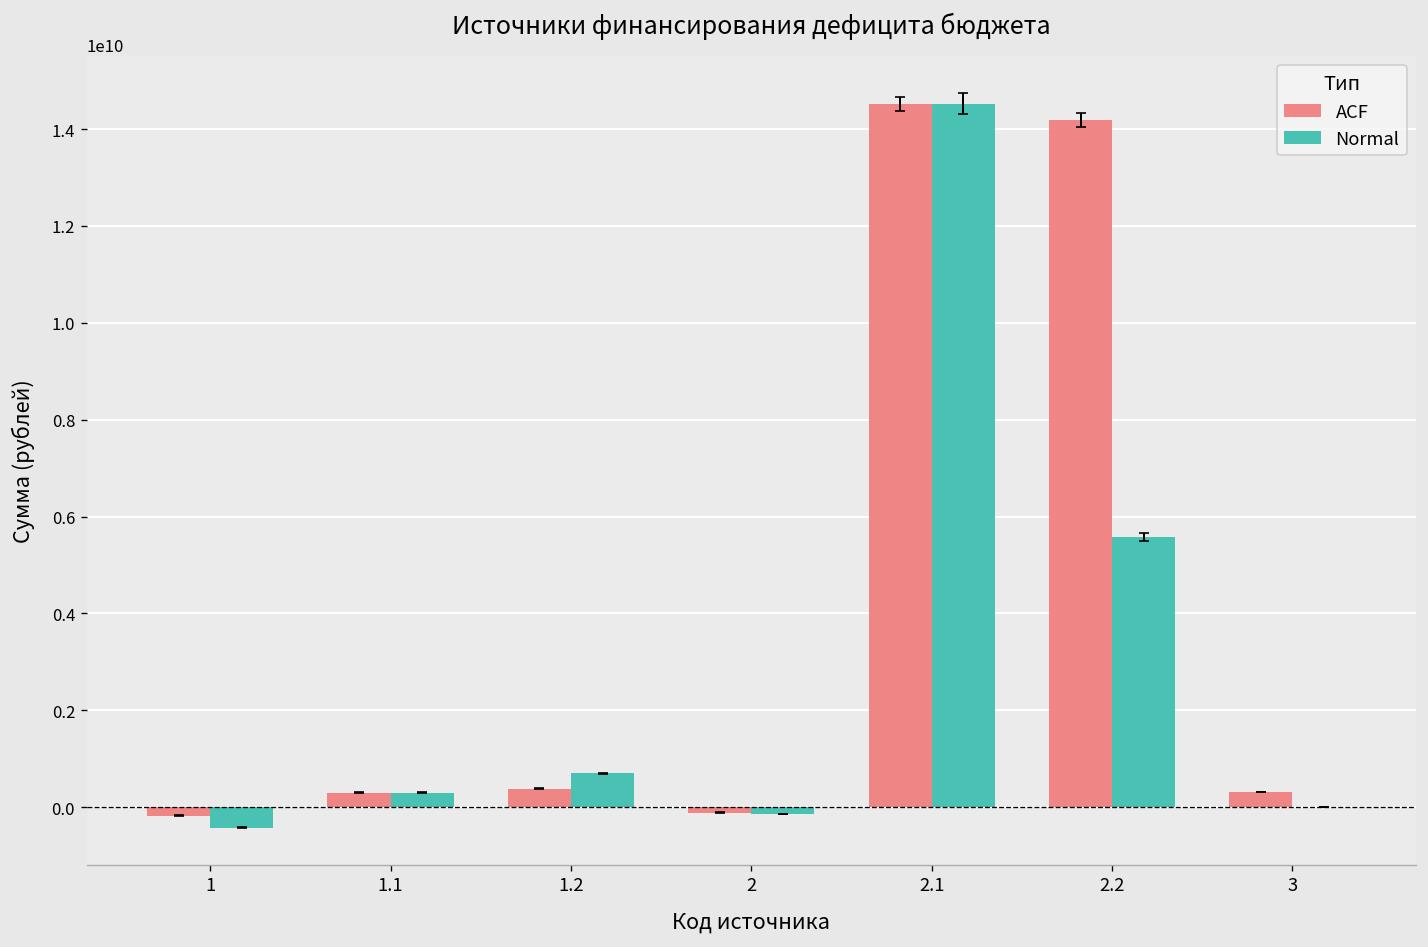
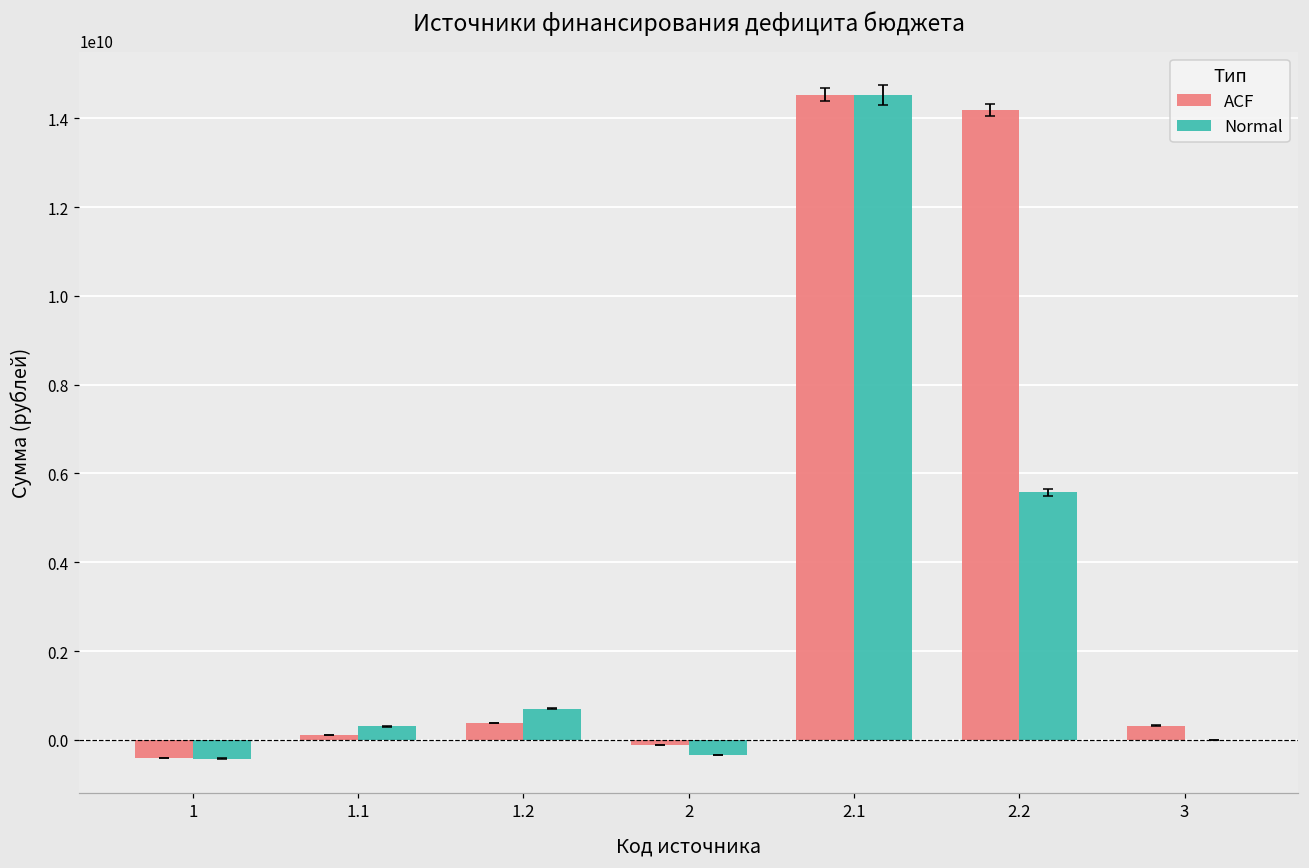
ACF, 1: -200000000 -> -400000000
ACF, 1.1: 300000000 -> 100000000
Normal, 2: -100000000 -> -300000000
